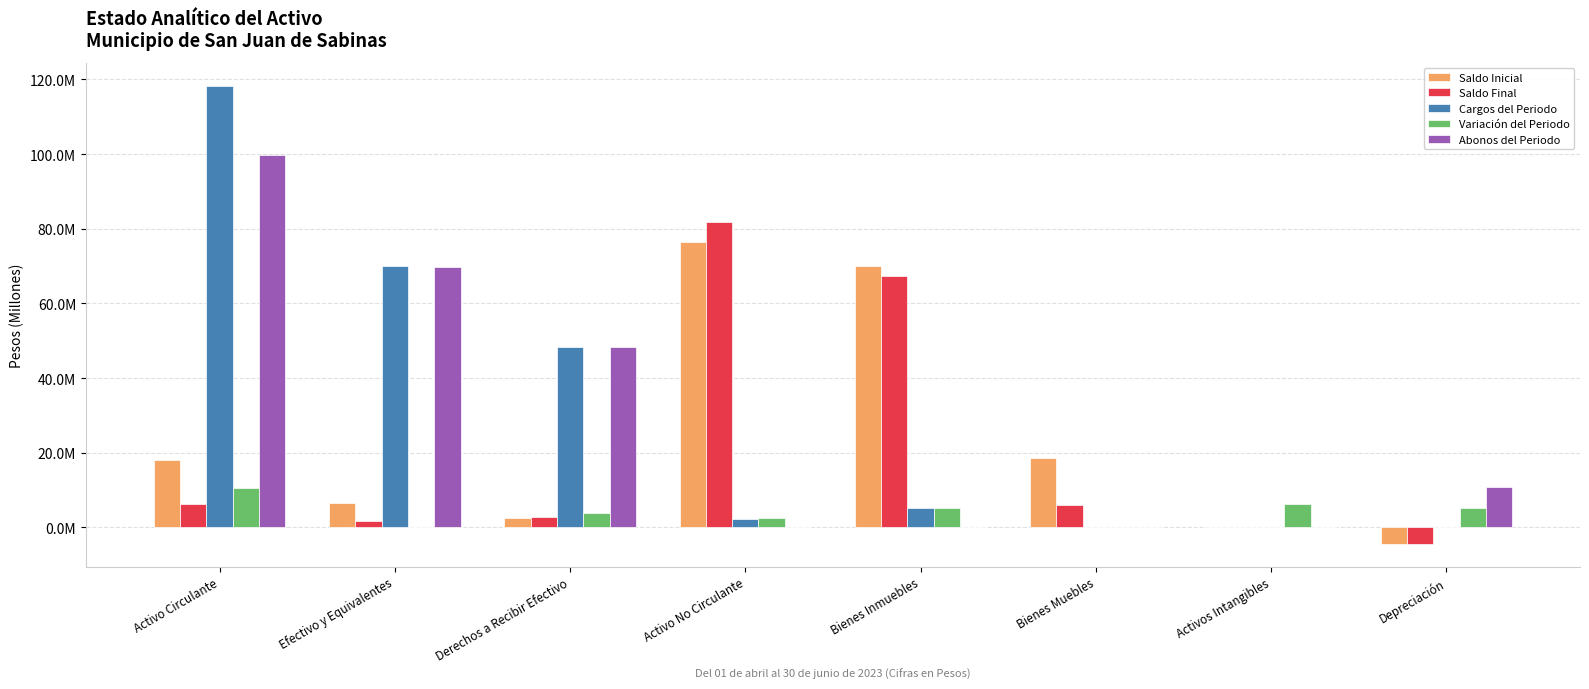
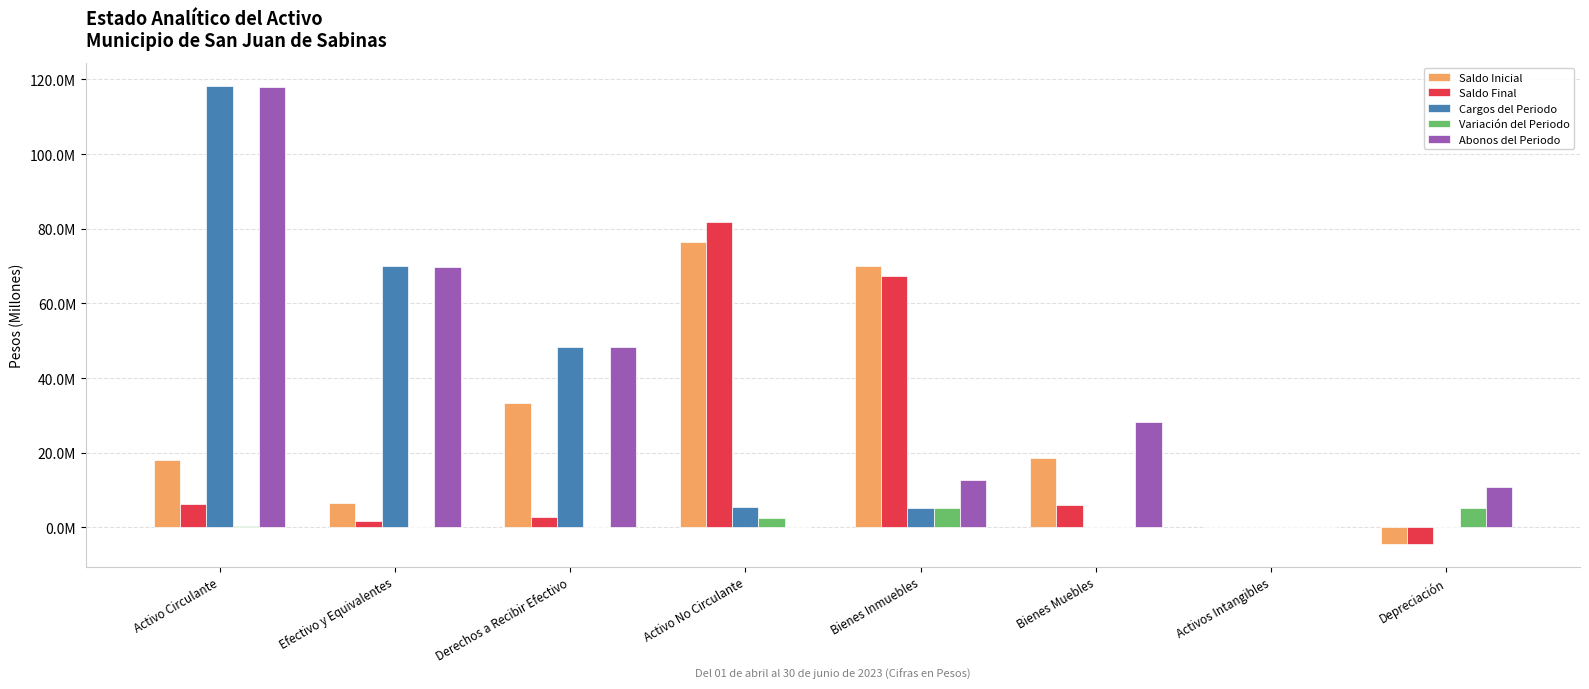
Variación del Periodo, Activo Circulante: 10000000 -> 0
Abonos del Periodo, Activo Circulante: 100000000 -> 118000000
Saldo Inicial, Derechos a Recibir Efectivo: 3000000 -> 33000000
Variación del Periodo, Derechos a Recibir Efectivo: 4000000 -> 0
Cargos del Periodo, Activo No Circulante: 2000000 -> 6000000
Abonos del Periodo, Bienes Inmuebles: 0 -> 13000000
Abonos del Periodo, Bienes Muebles: 0 -> 28000000
Variación del Periodo, Activos Intangibles: 6000000 -> 0
